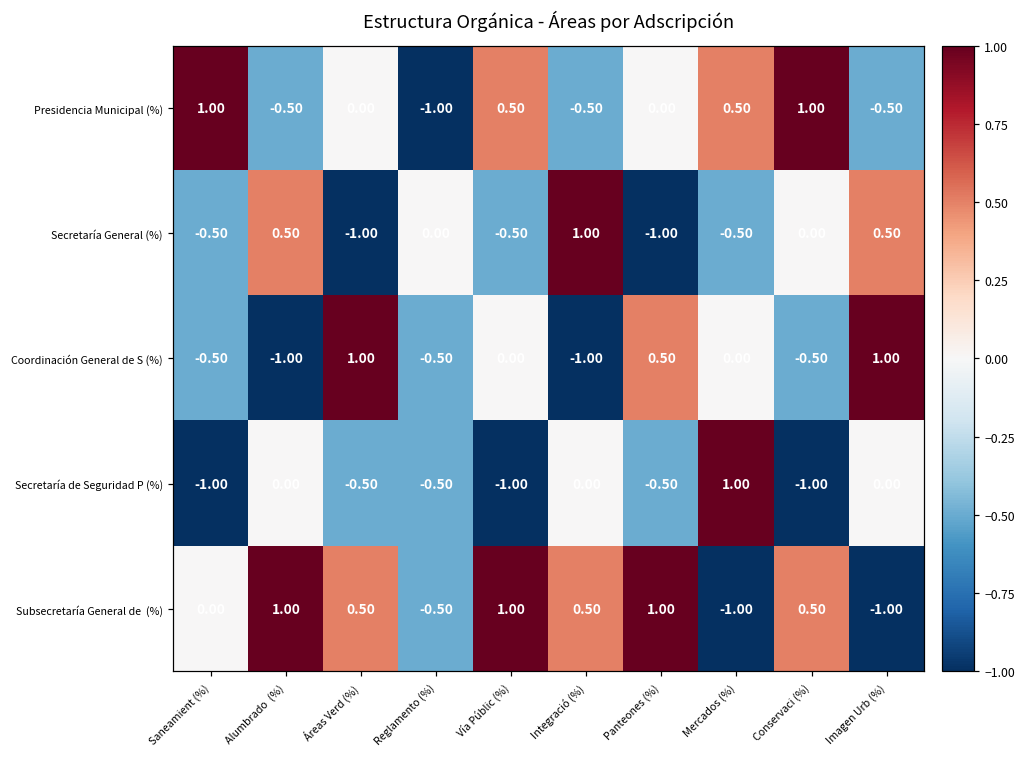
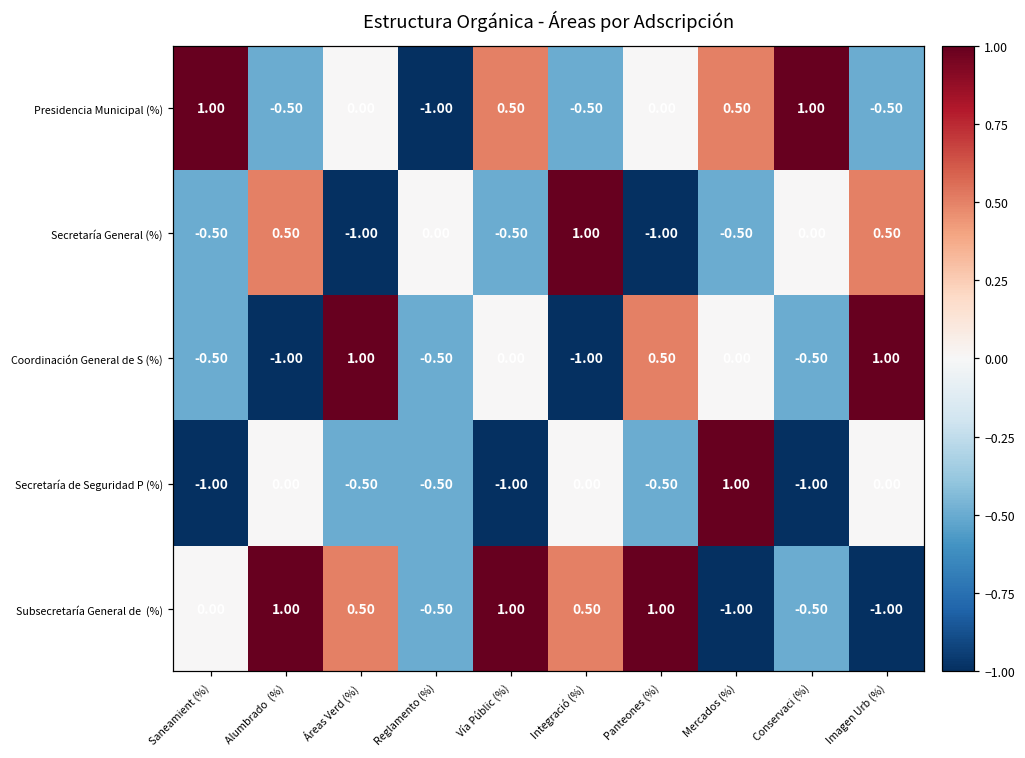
Subsecretaría General de (%), Conservaci (%): 0.50 -> -0.50
